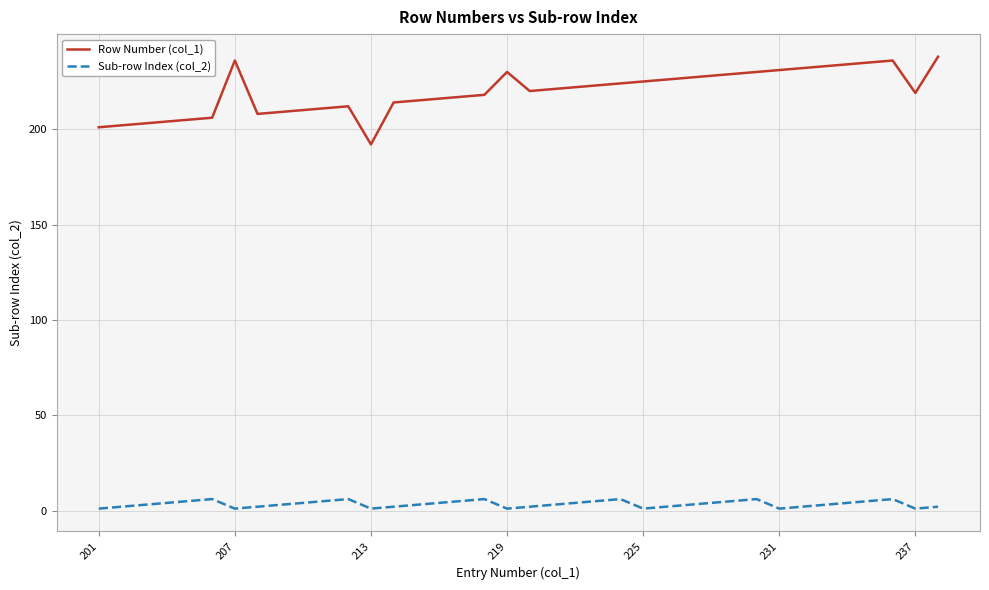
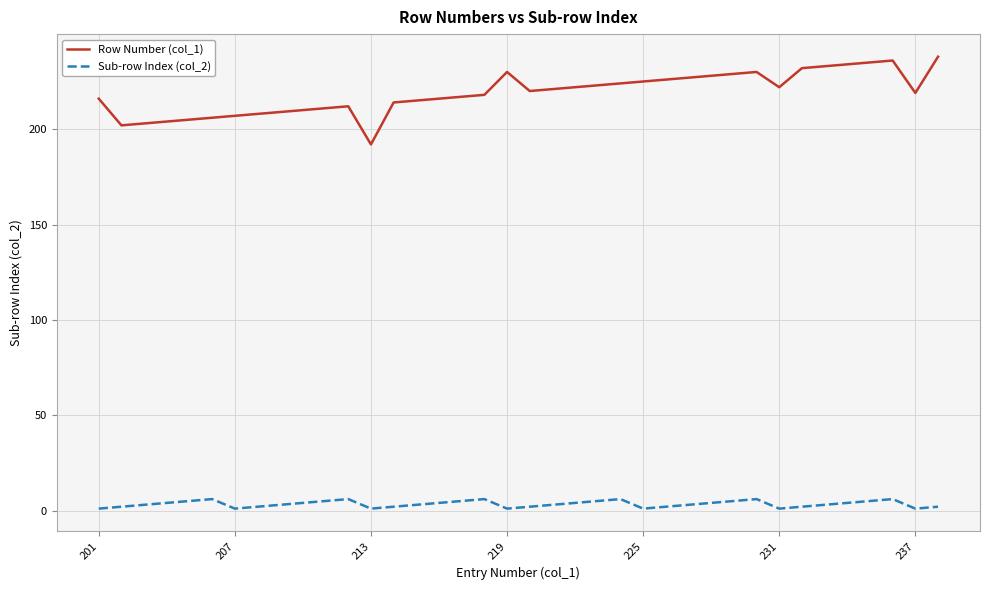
Row Number (col_1), 201: 201 -> 216
Row Number (col_1), 207: 236 -> 207
Row Number (col_1), 231: 231 -> 222
